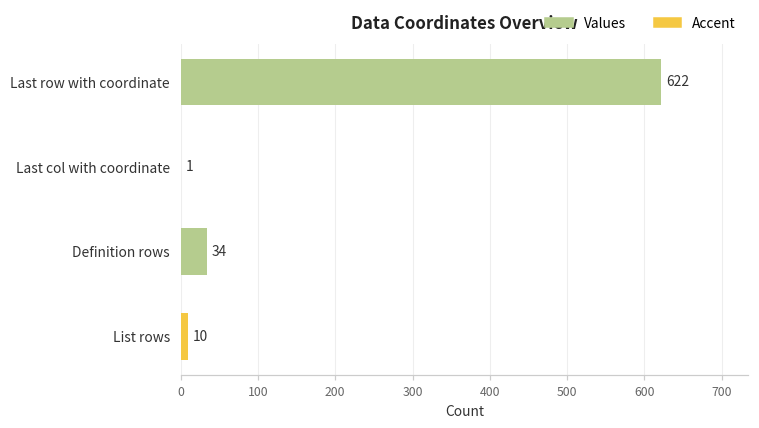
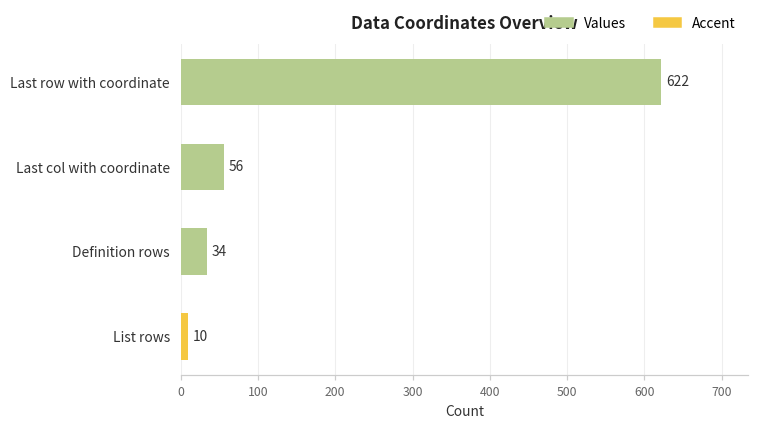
Last col with coordinate: 1 -> 56
